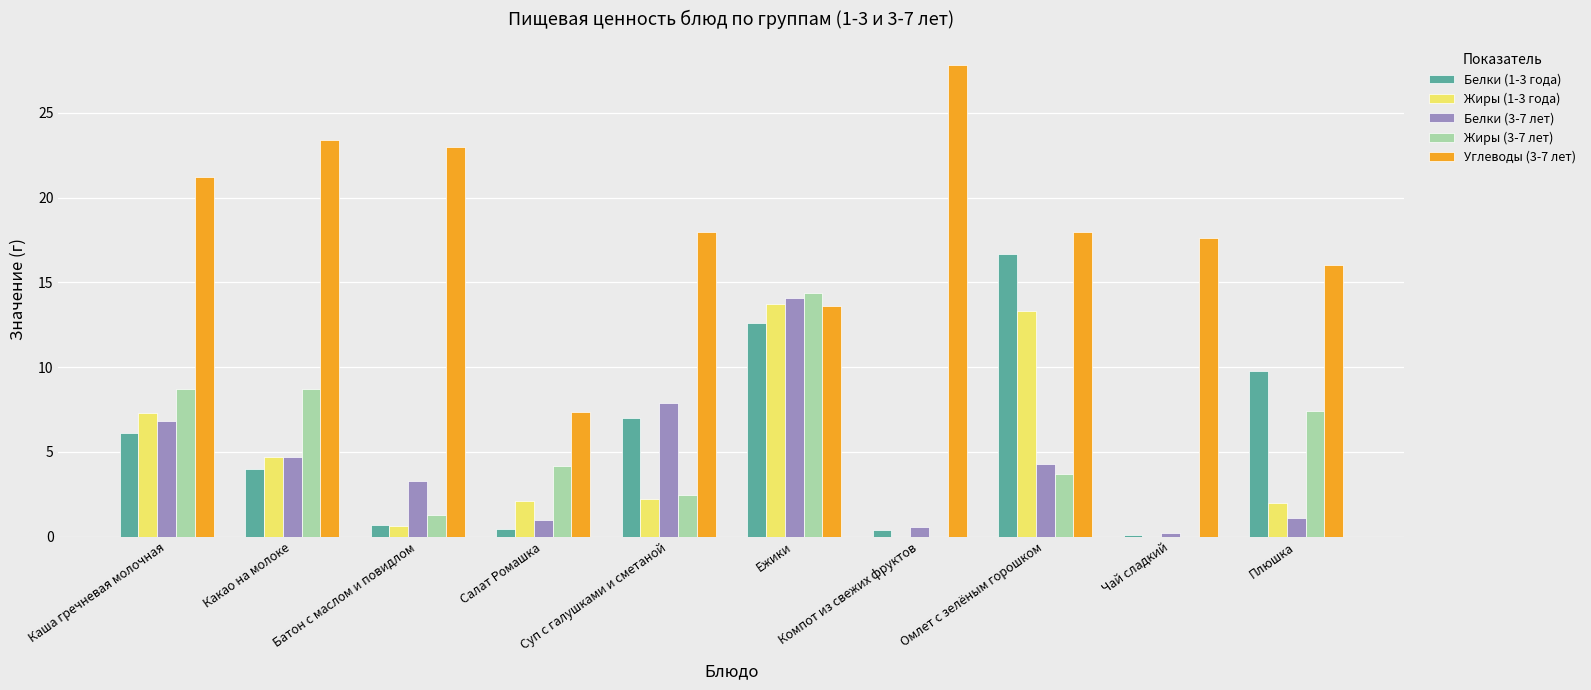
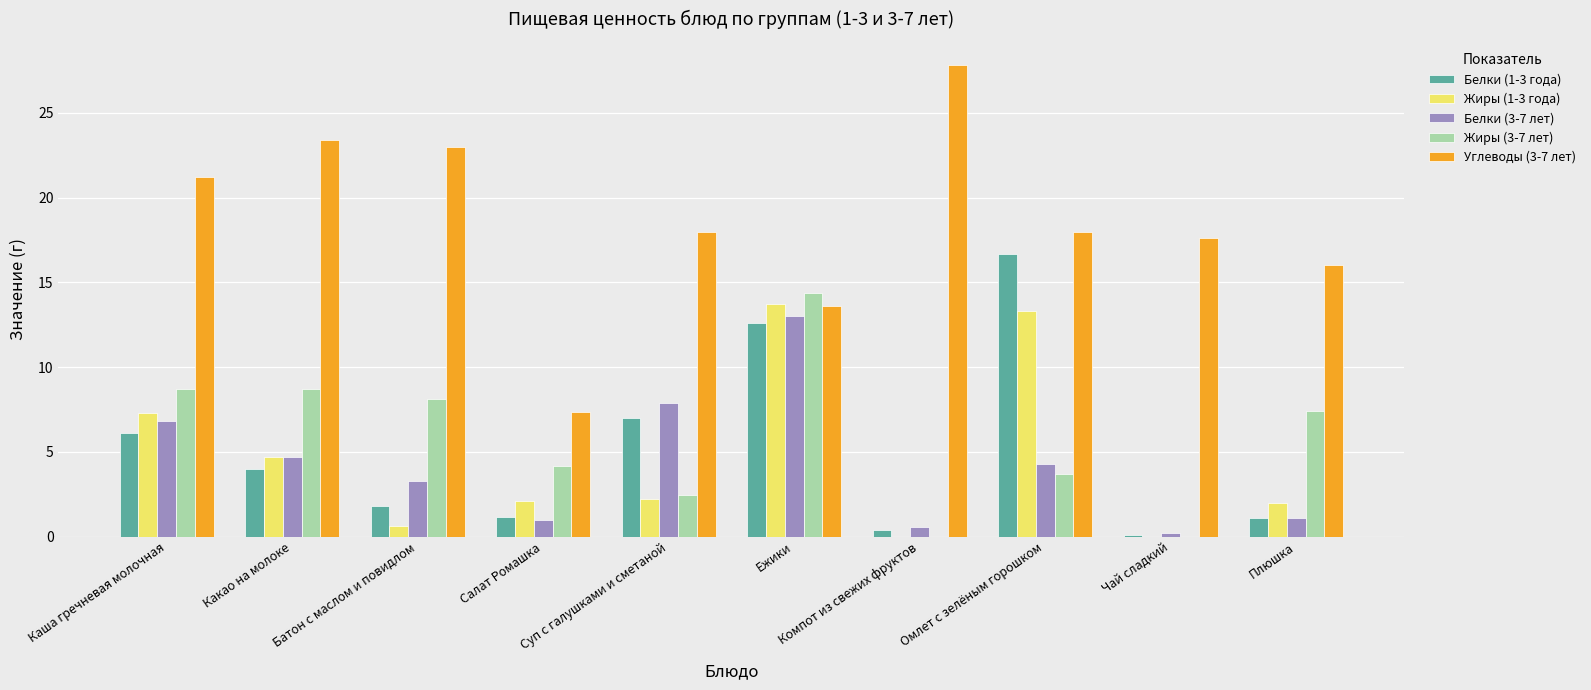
Белки (1-3 года), Батон с маслом и повидлом: 0.7 -> 1.8
Жиры (3-7 лет), Батон с маслом и повидлом: 1.3 -> 8.1
Белки (1-3 года), Салат Ромашка: 0.5 -> 1.2
Белки (3-7 лет), Ежики: 14.1 -> 13.0
Белки (1-3 года), Плюшка: 9.8 -> 1.1
